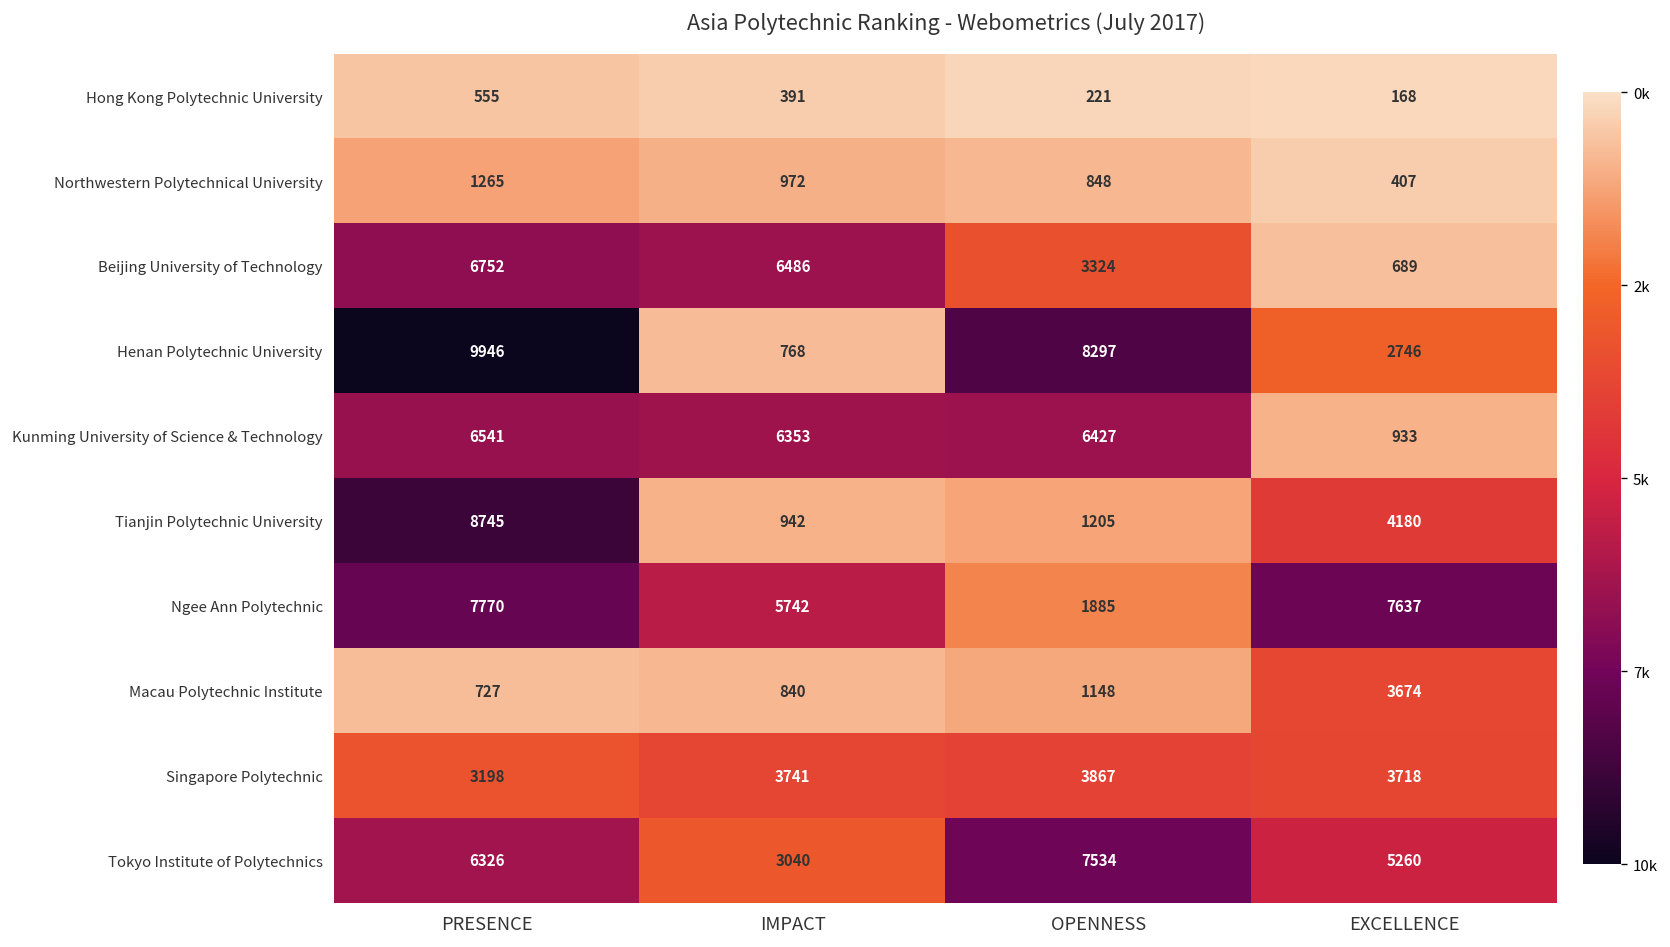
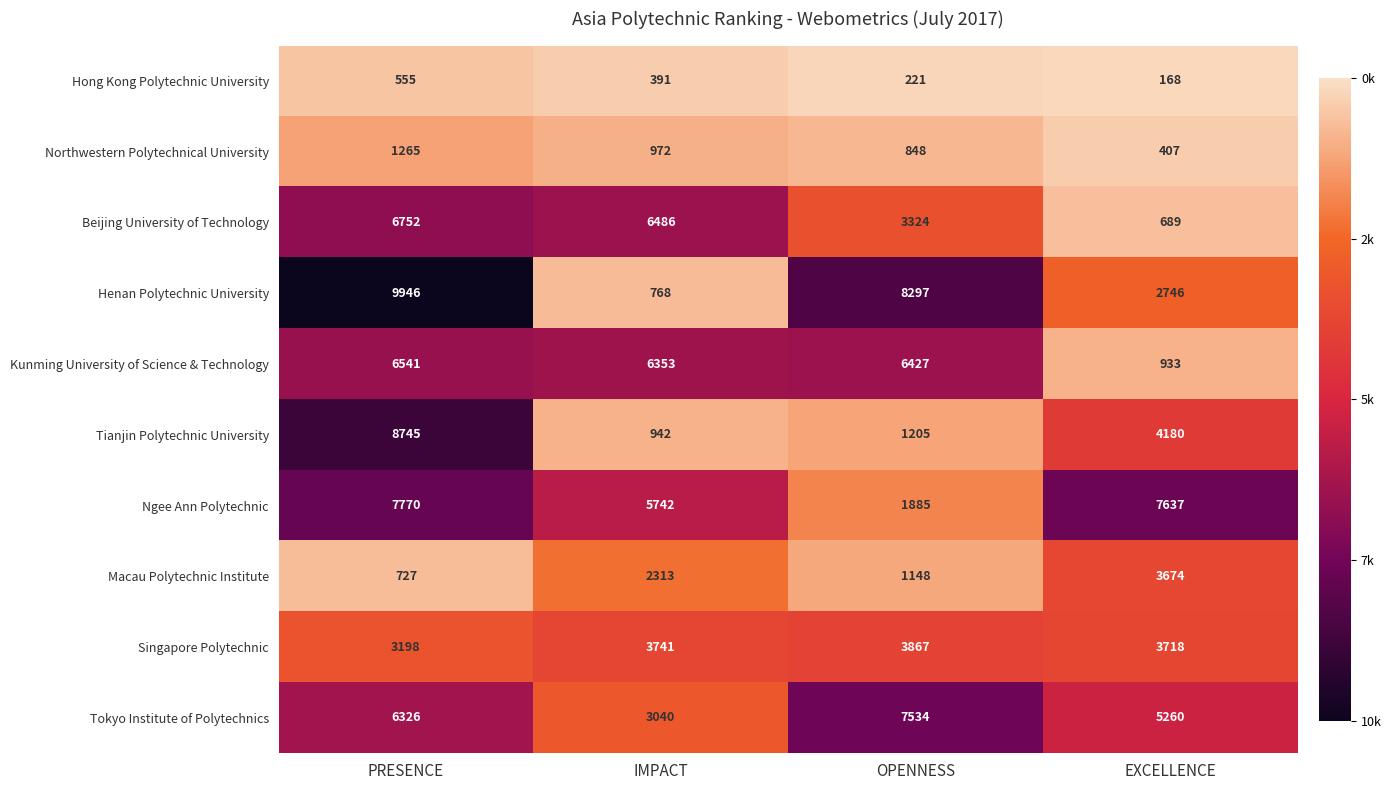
Macau Polytechnic Institute, IMPACT: 840 -> 2313
